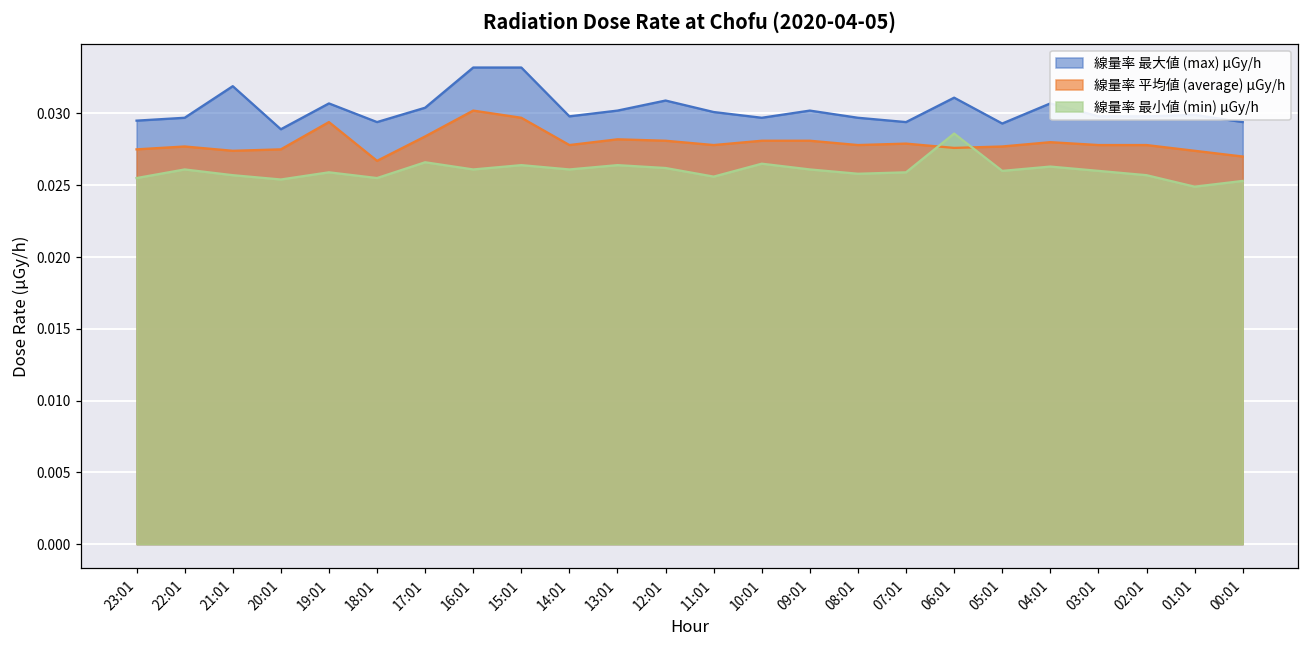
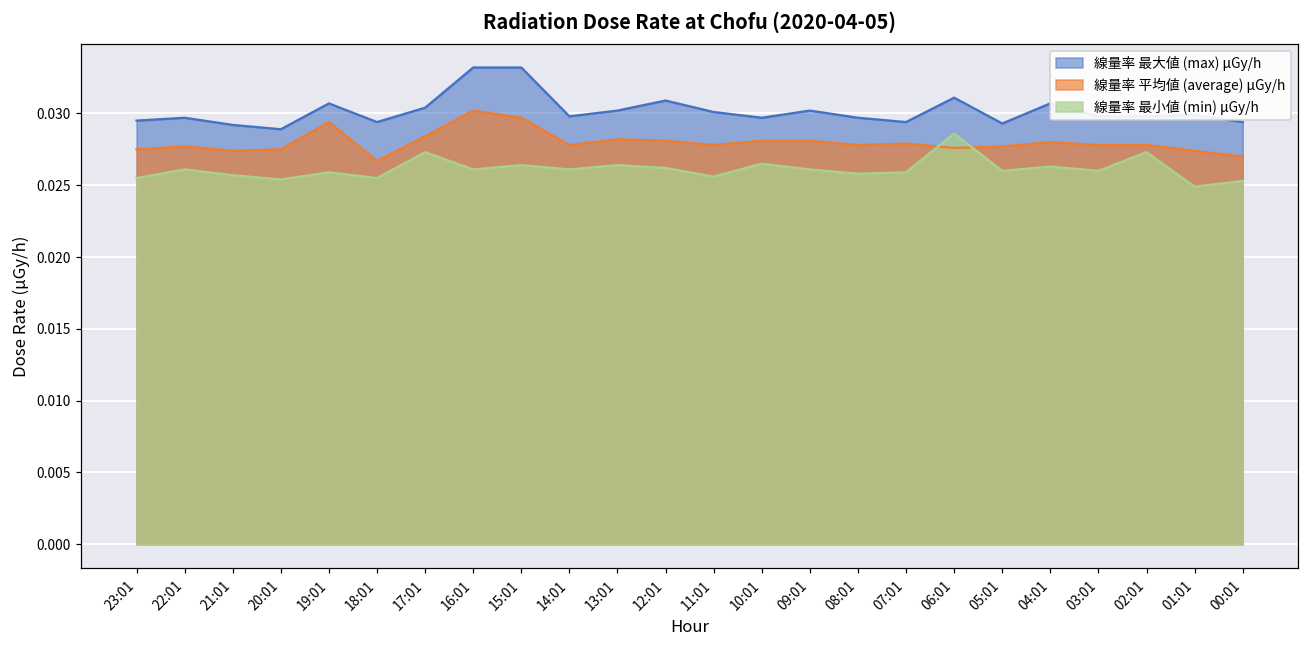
線量率 最大値 (max) μGy/h, 21:01: 0.0319 -> 0.0292
線量率 最小値 (min) μGy/h, 17:01: 0.0266 -> 0.0273
線量率 最小値 (min) μGy/h, 02:01: 0.0257 -> 0.0273
